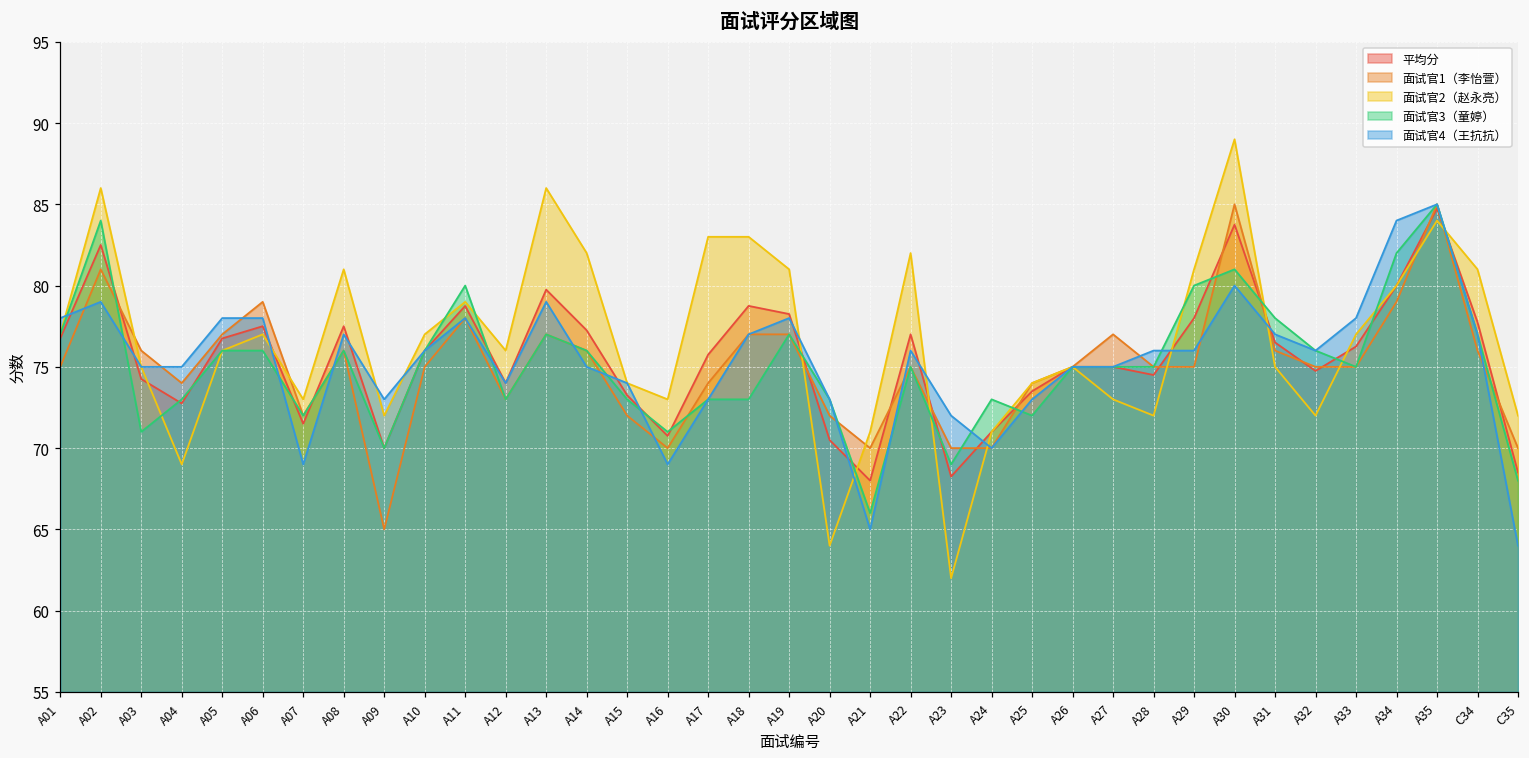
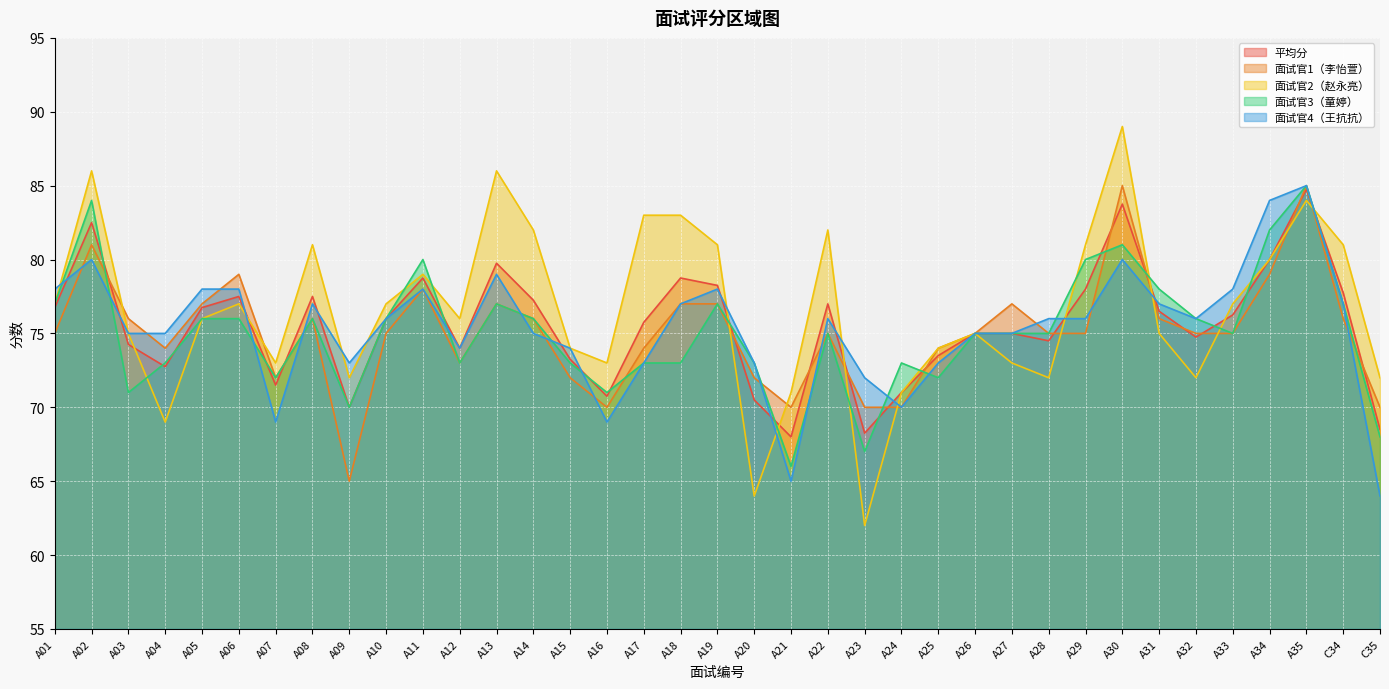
面试官4（王抗抗）, A02: 79 -> 80
面试官3（童婷）, A23: 69 -> 67
